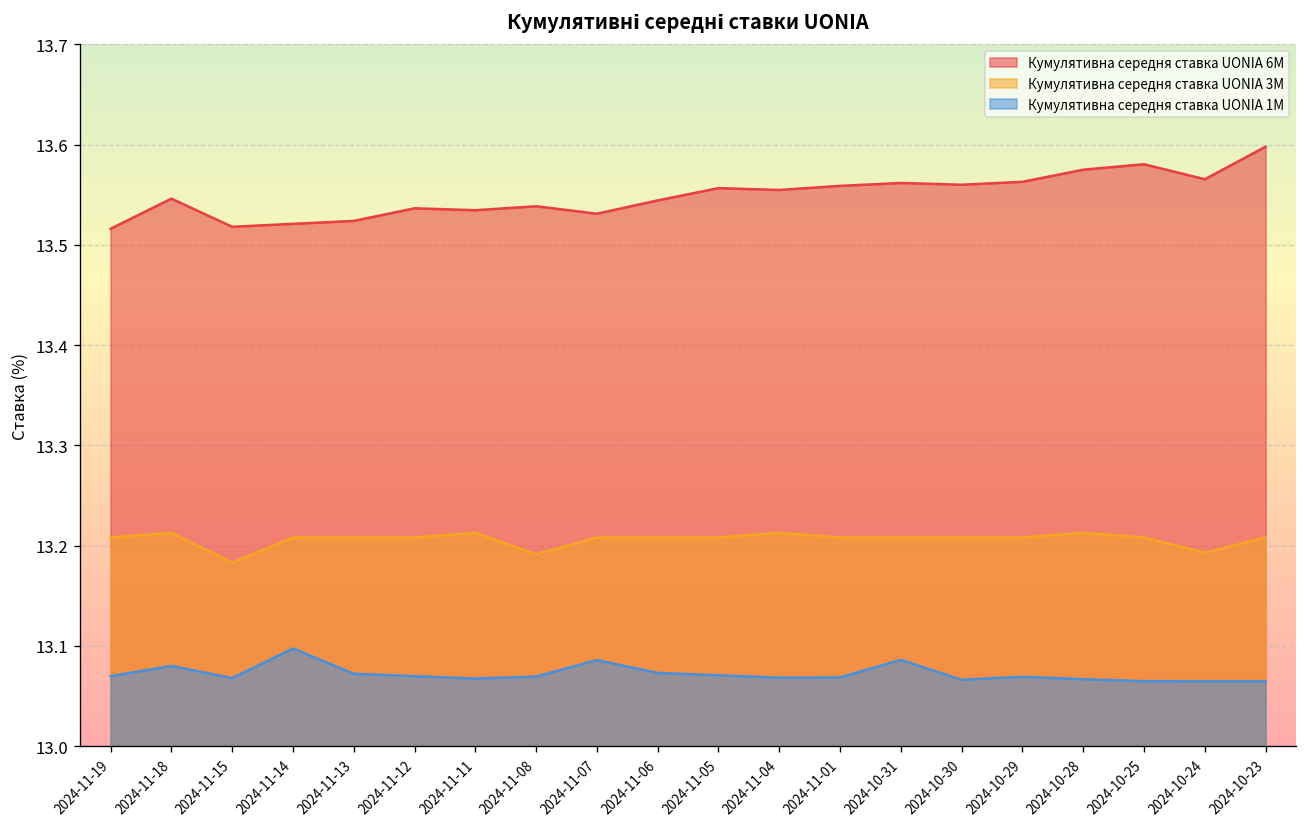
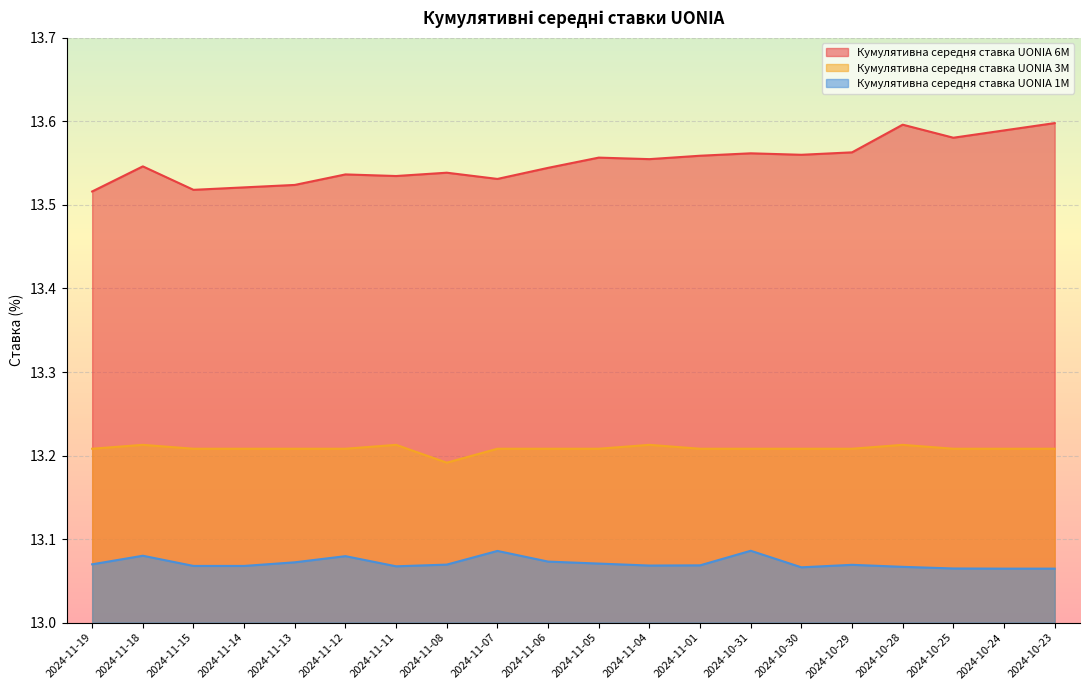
Кумулятивна середня ставка UONIA 3M, 2024-11-15: 13.18 -> 13.21
Кумулятивна середня ставка UONIA 1M, 2024-11-14: 13.10 -> 13.07
Кумулятивна середня ставка UONIA 1M, 2024-11-12: 13.07 -> 13.08
Кумулятивна середня ставка UONIA 6M, 2024-10-28: 13.58 -> 13.60
Кумулятивна середня ставка UONIA 6M, 2024-10-24: 13.57 -> 13.59
Кумулятивна середня ставка UONIA 3M, 2024-10-24: 13.19 -> 13.21
